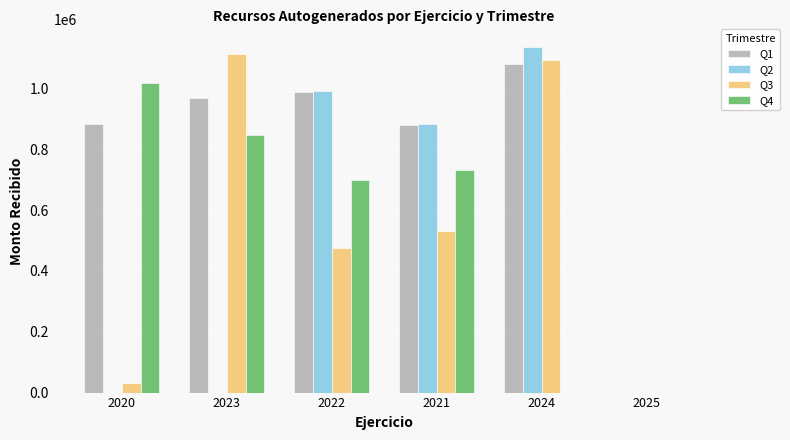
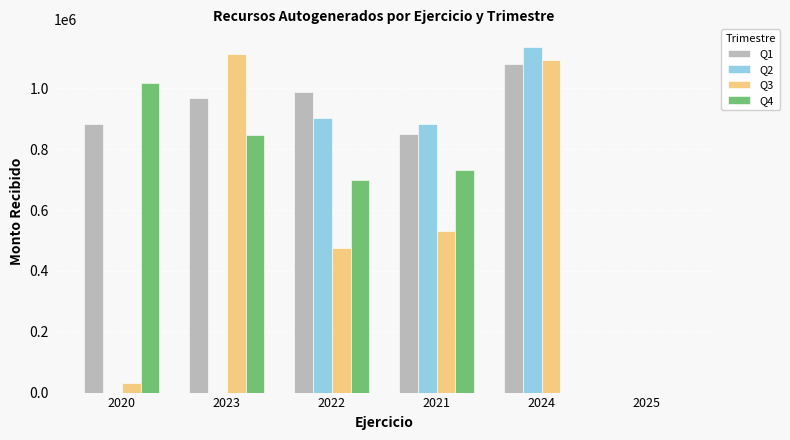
Q2, 2022: 990000 -> 900000
Q1, 2021: 880000 -> 850000
